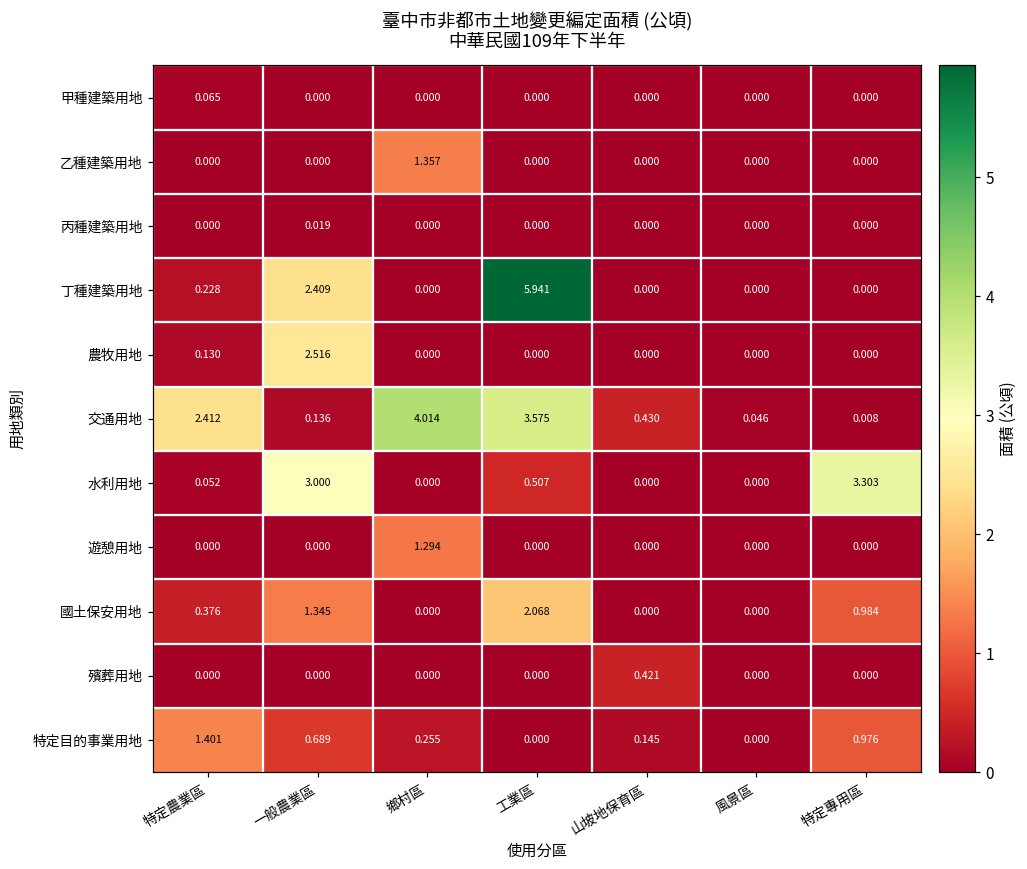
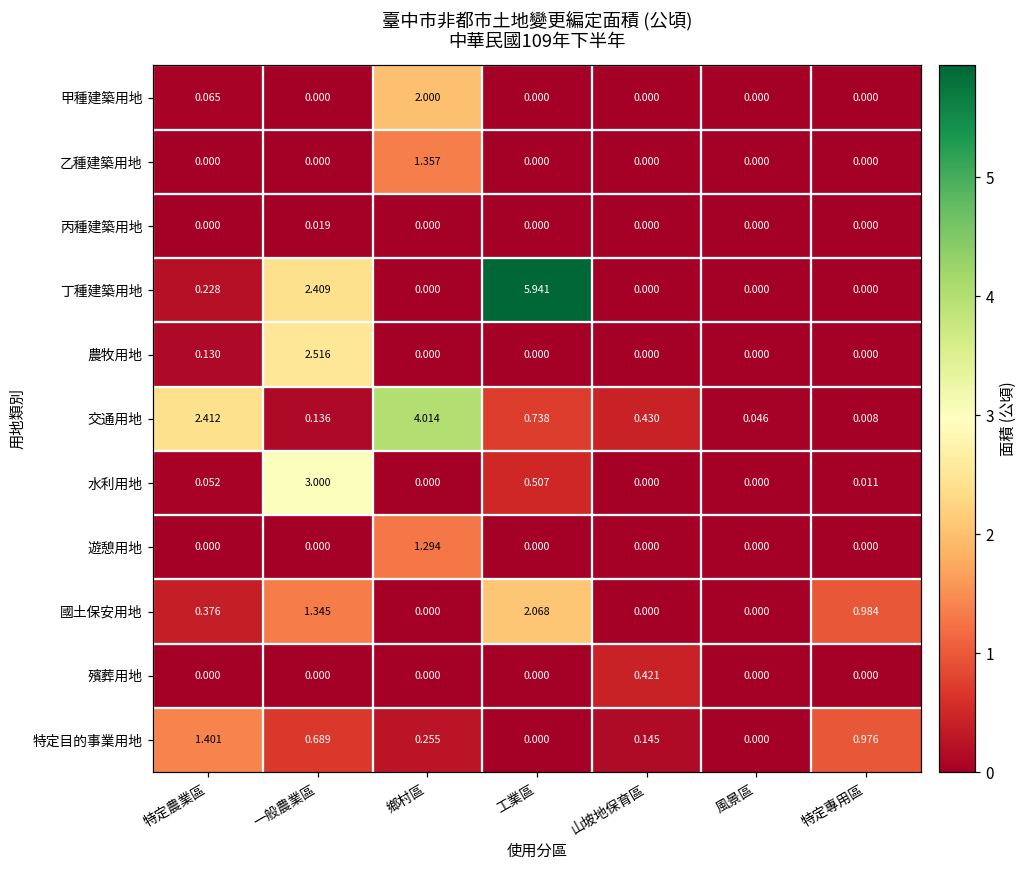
甲種建築用地, 鄉村區: 0.000 -> 2.000
交通用地, 工業區: 3.575 -> 0.738
水利用地, 特定專用區: 3.303 -> 0.011
